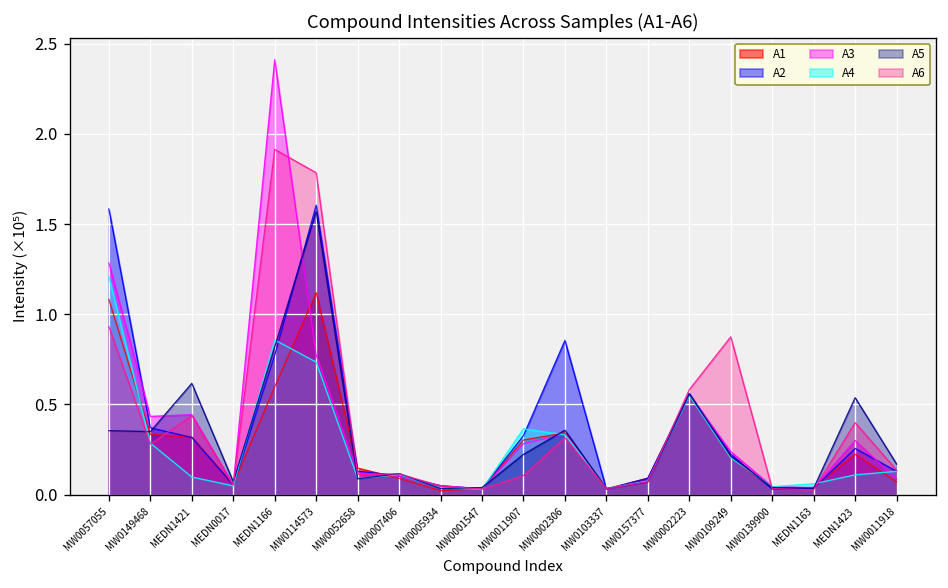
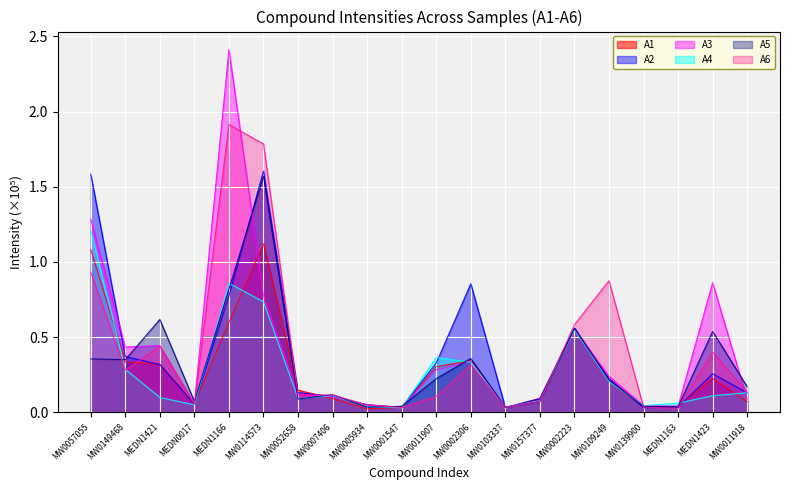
A3, MEDN1423: 0.30 -> 0.86
